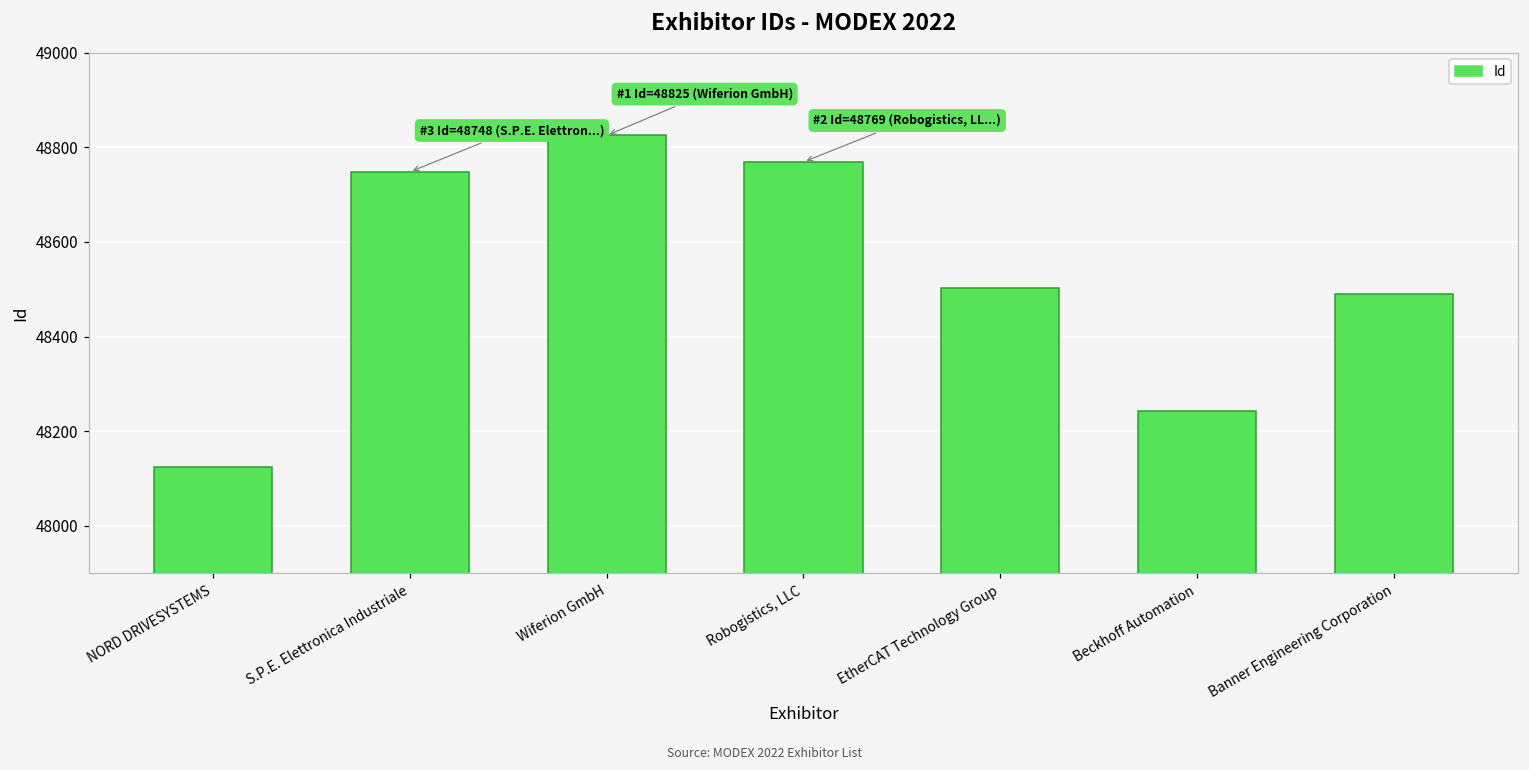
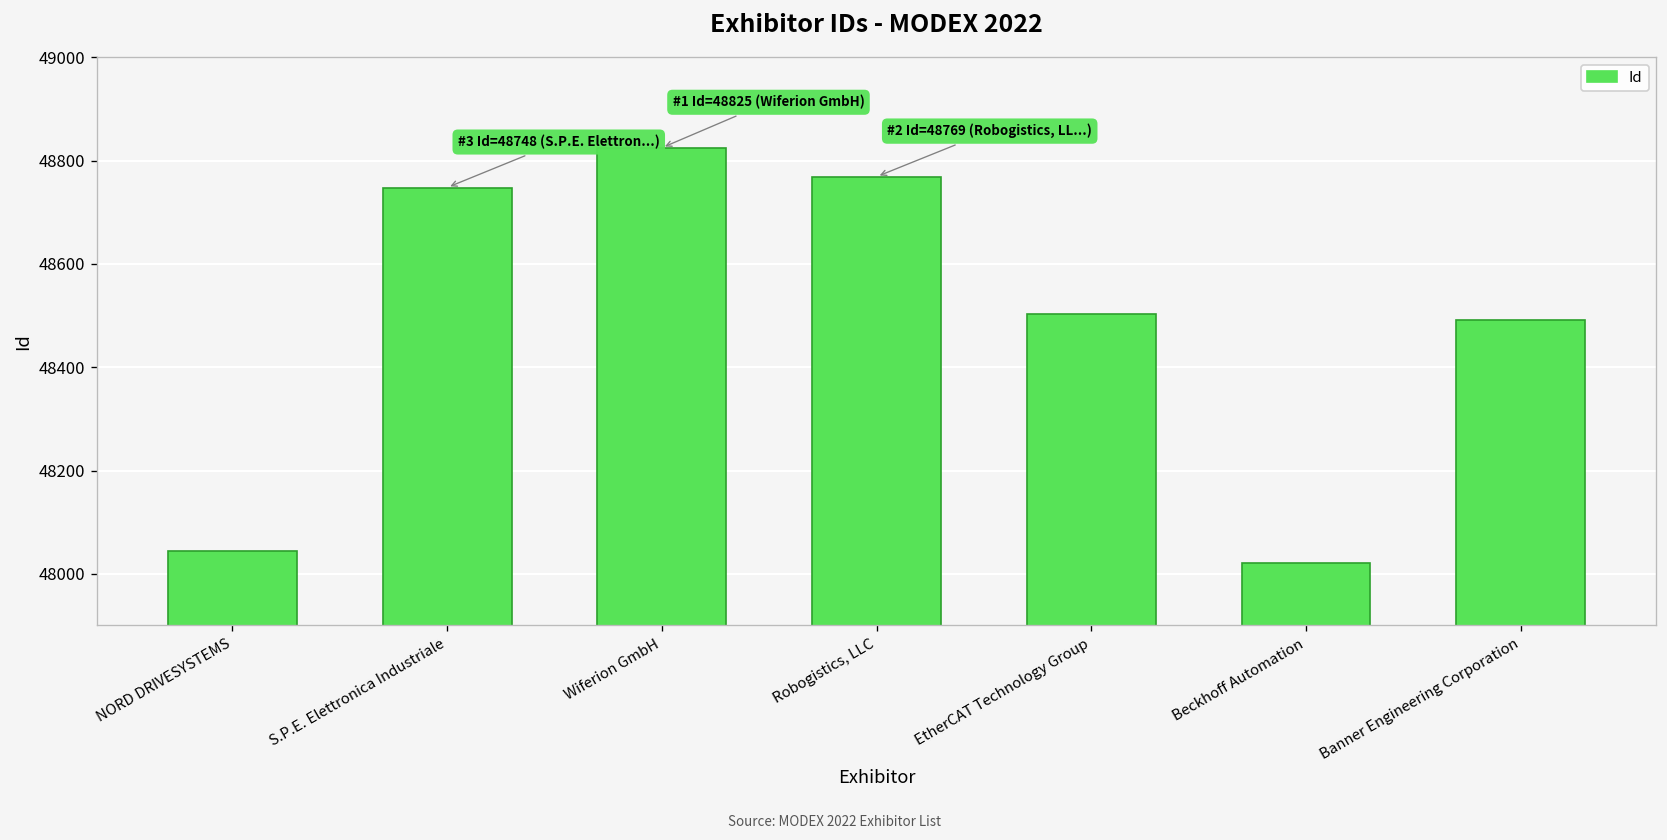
NORD DRIVESYSTEMS: 48120 -> 48050
Beckhoff Automation: 48240 -> 48020
